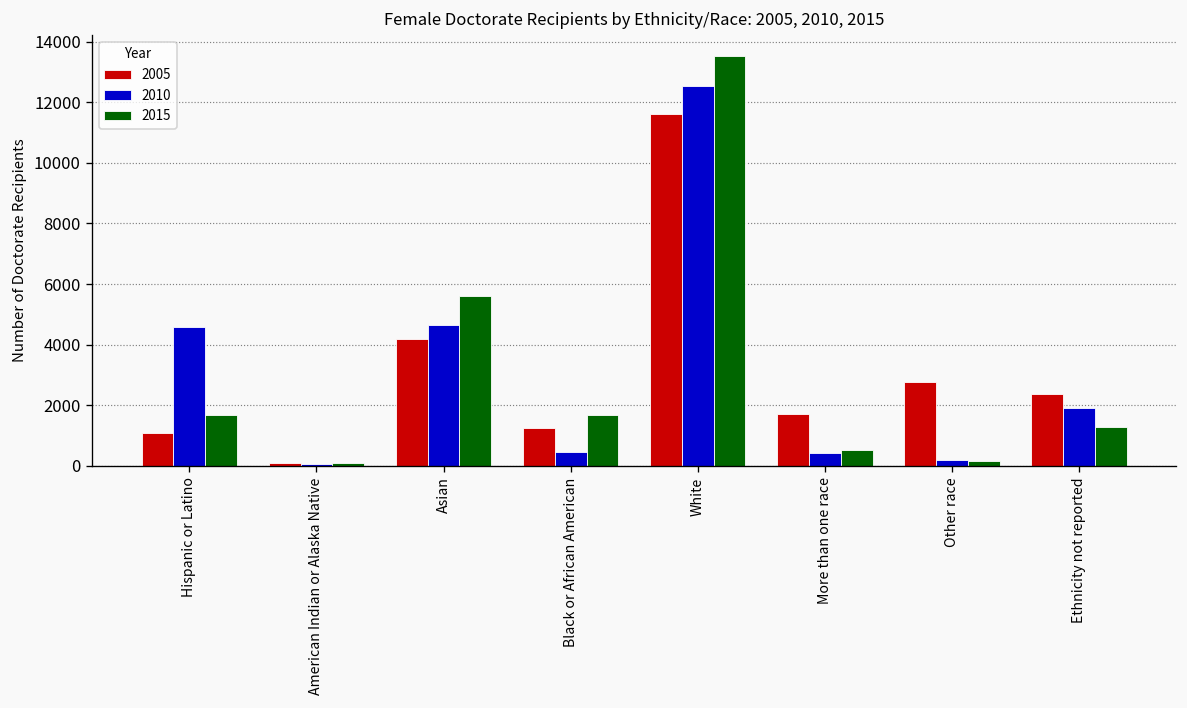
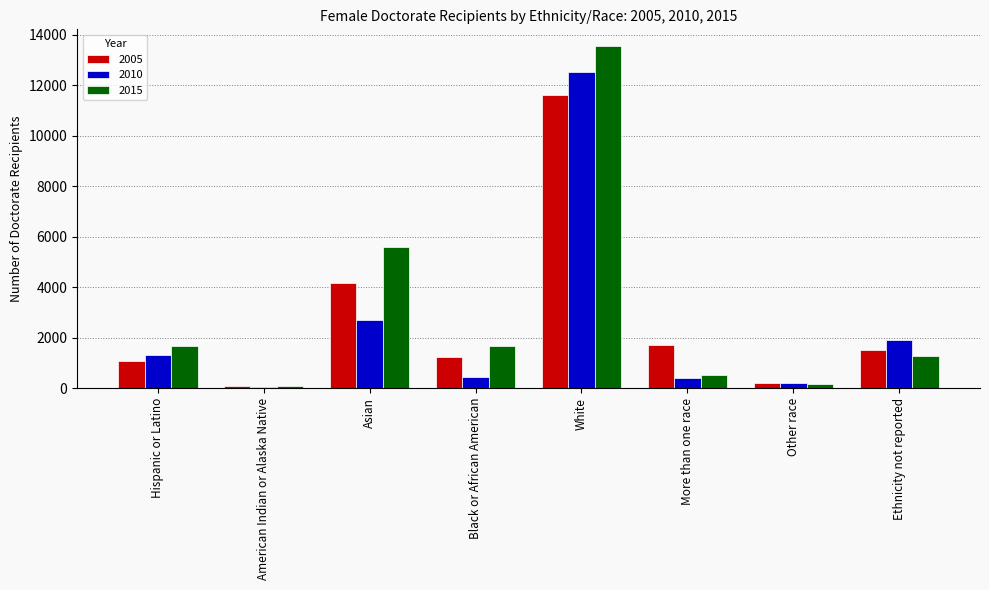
2010, Hispanic or Latino: 4600 -> 1300
2010, Asian: 4700 -> 2700
2005, Other race: 2800 -> 200
2005, Ethnicity not reported: 2400 -> 1500
